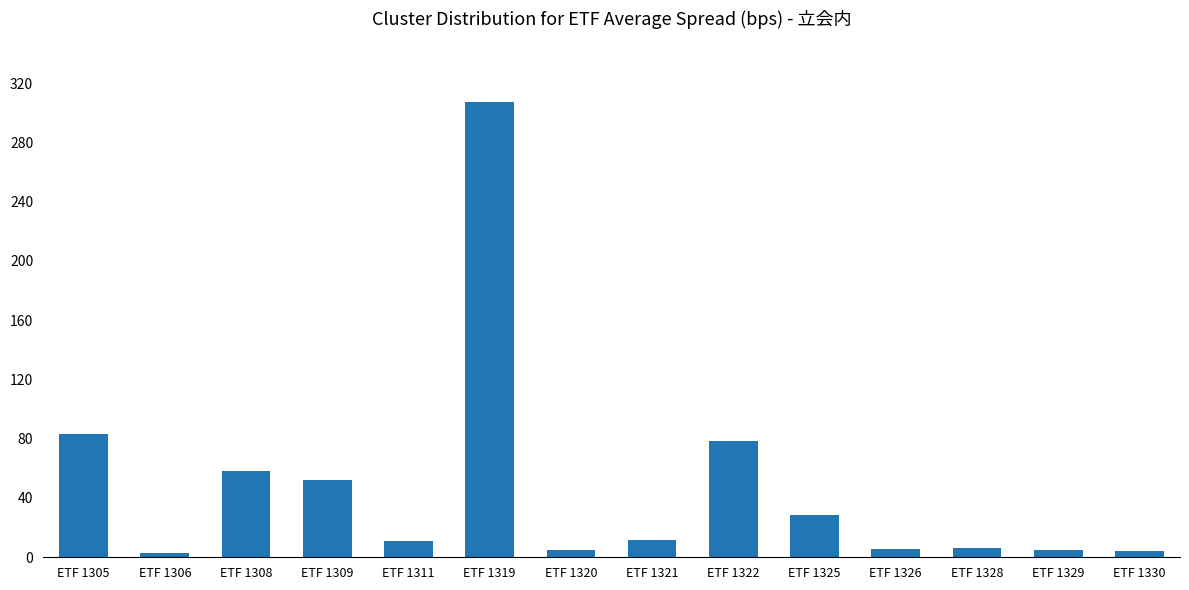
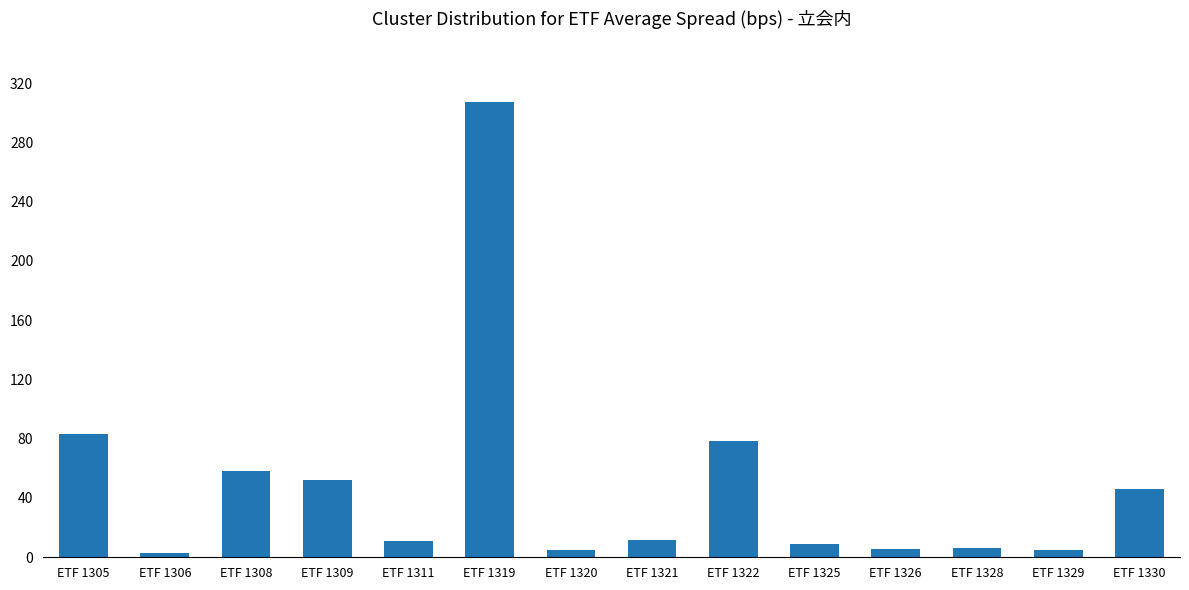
ETF 1325: 28 -> 9
ETF 1330: 4 -> 46
